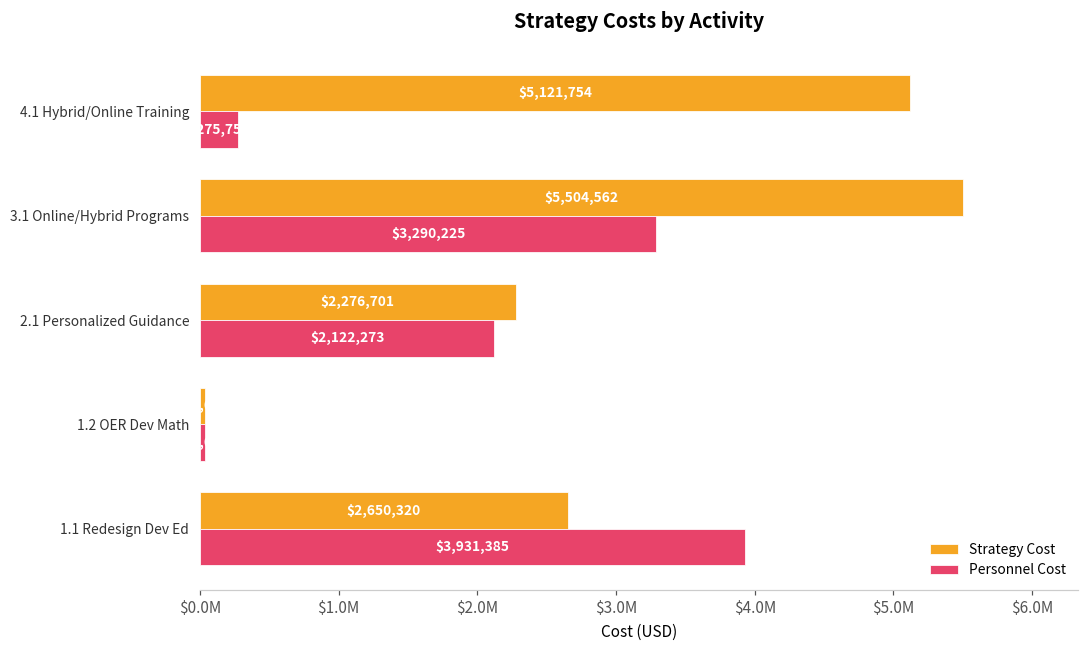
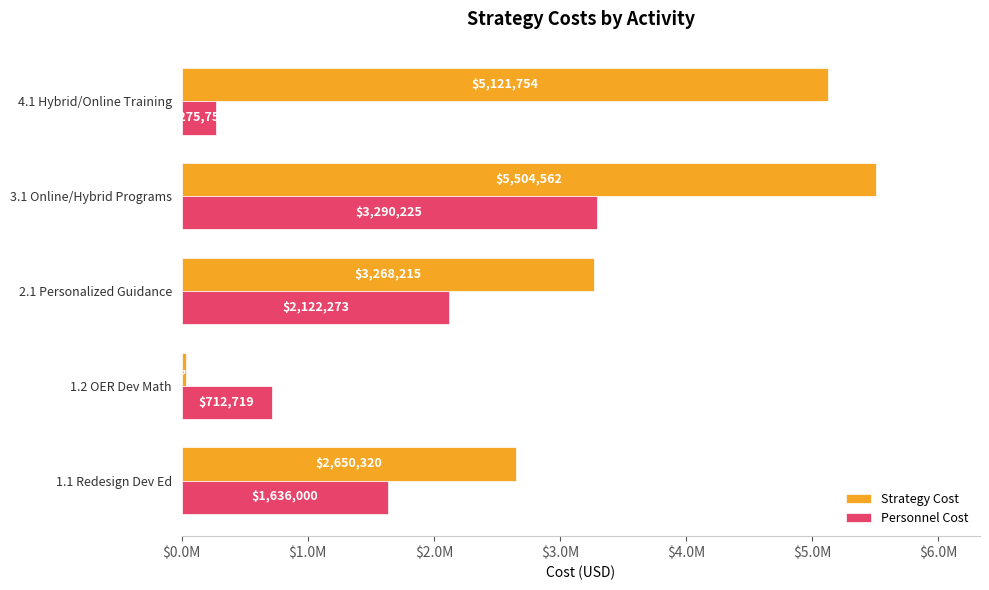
Strategy Cost, 2.1 Personalized Guidance: $2,276,701 -> $3,268,215
Personnel Cost, 1.2 OER Dev Math: $40000 -> $710000
Personnel Cost, 1.1 Redesign Dev Ed: $3,931,385 -> $1,636,000
